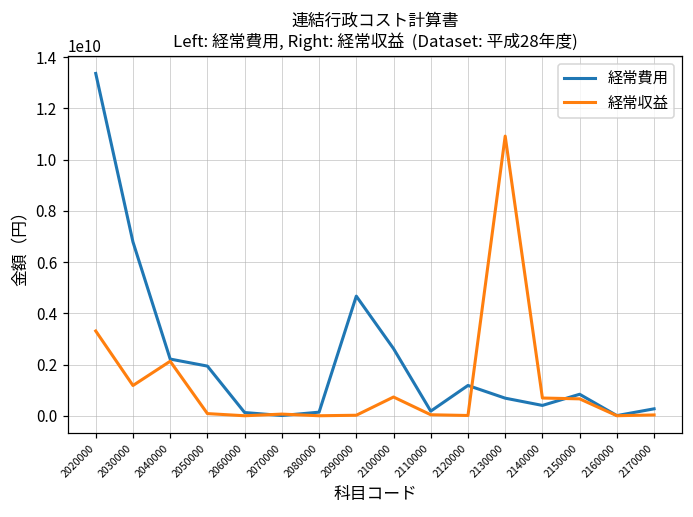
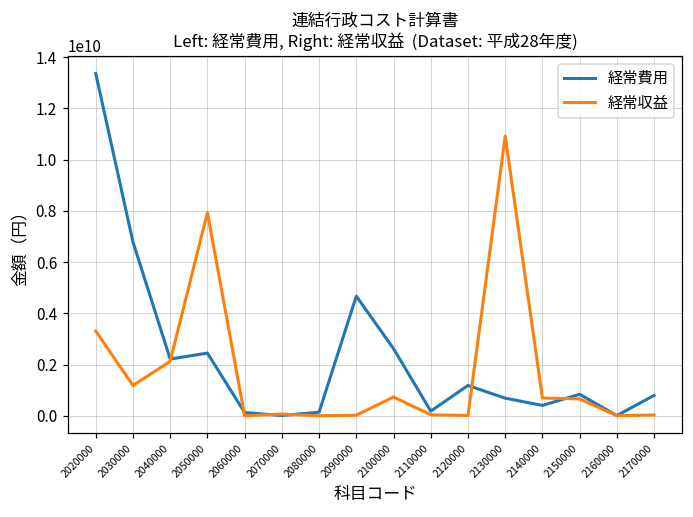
経常費用, 2050000: 1900000000 -> 2400000000
経常収益, 2050000: 100000000 -> 7900000000
経常費用, 2170000: 300000000 -> 800000000
